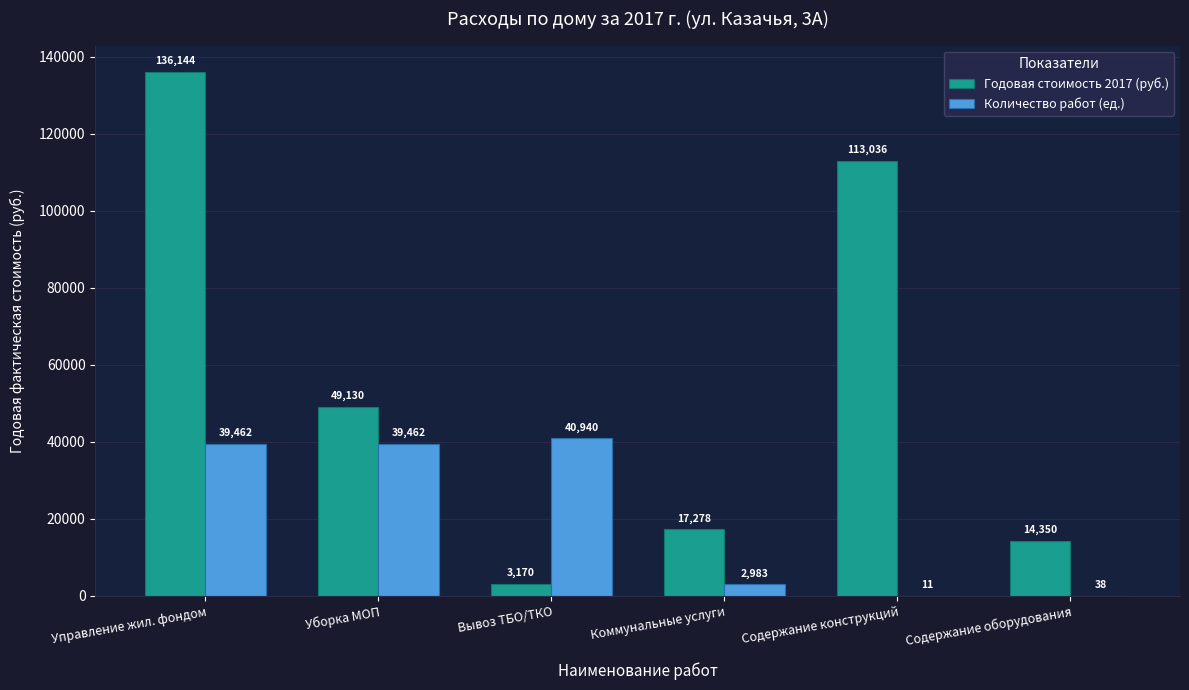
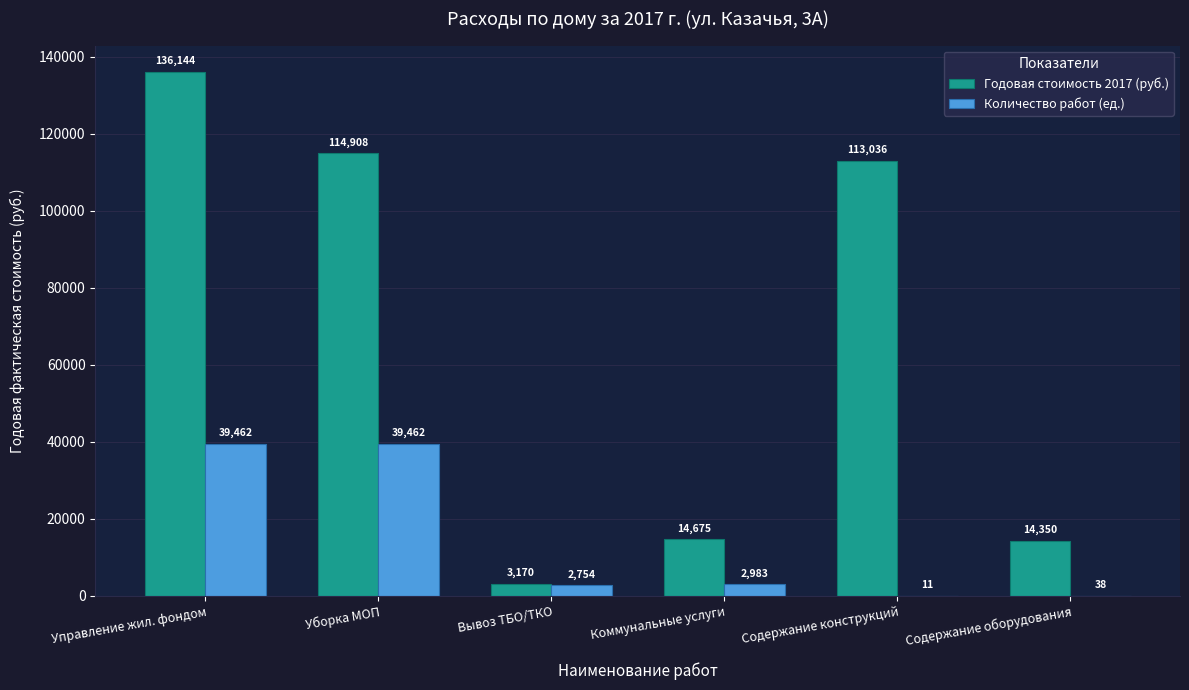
Годовая стоимость 2017 (руб.), Уборка МОП: 49,130 -> 114,908
Количество работ (ед.), Вывоз ТБО/ТКО: 40,940 -> 2,754
Годовая стоимость 2017 (руб.), Коммунальные услуги: 17,278 -> 14,675
